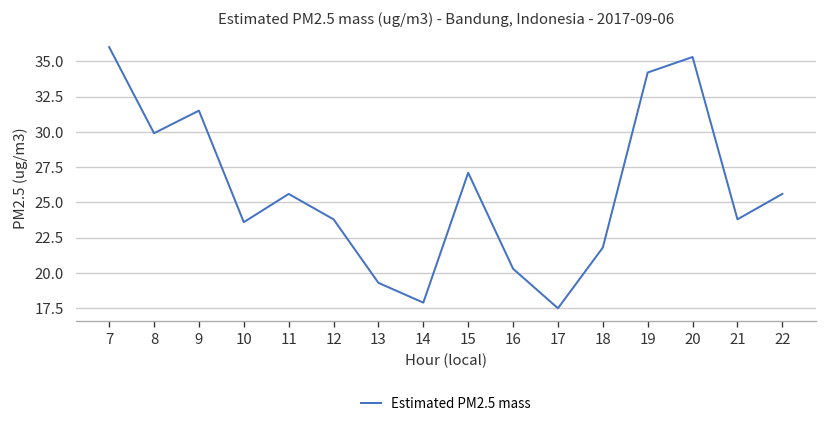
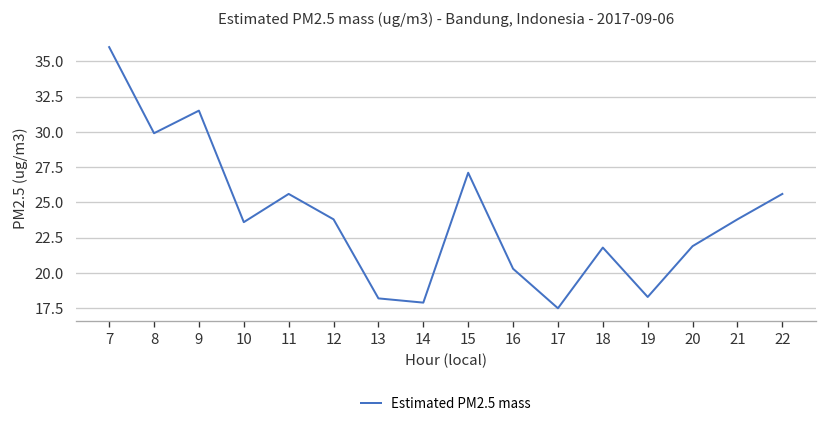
13: 19.3 -> 18.2
19: 34.2 -> 18.3
20: 35.3 -> 21.9
